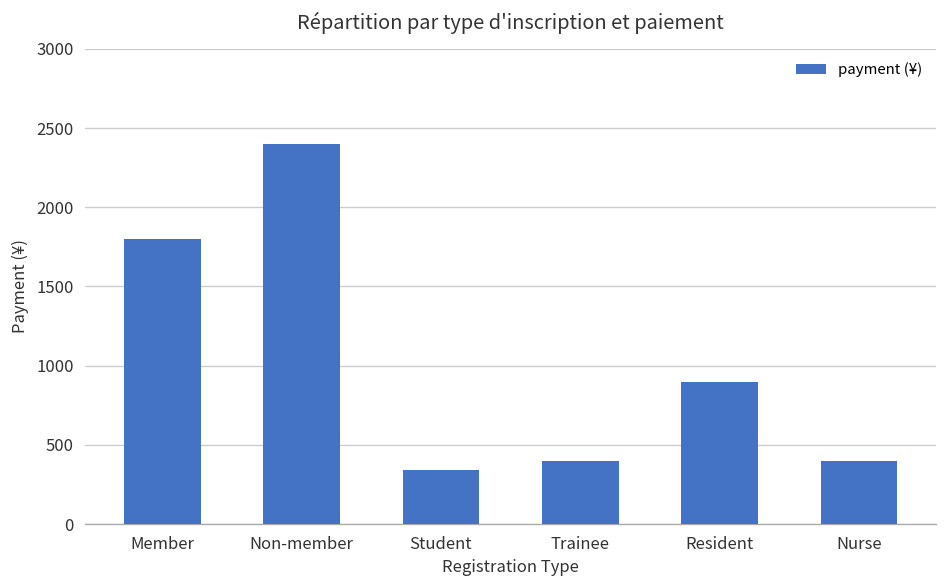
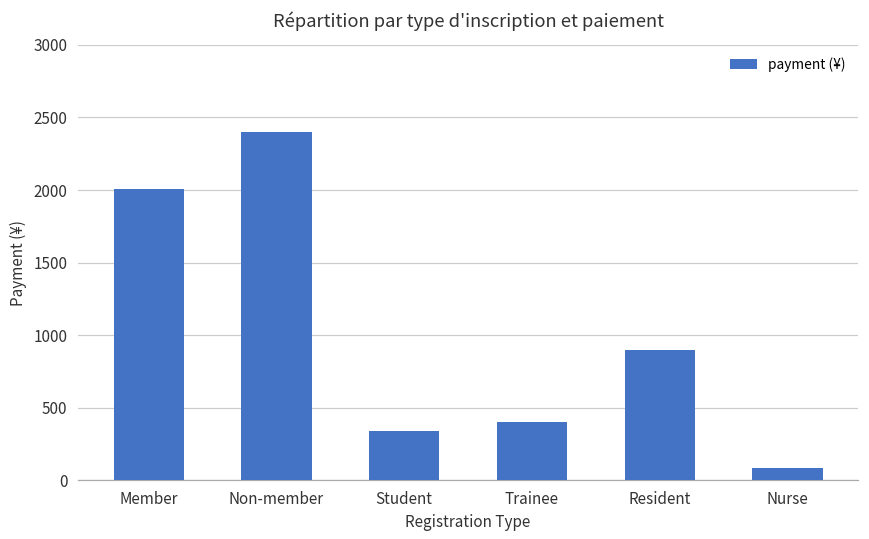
Member: 1800 -> 2010
Nurse: 400 -> 90
